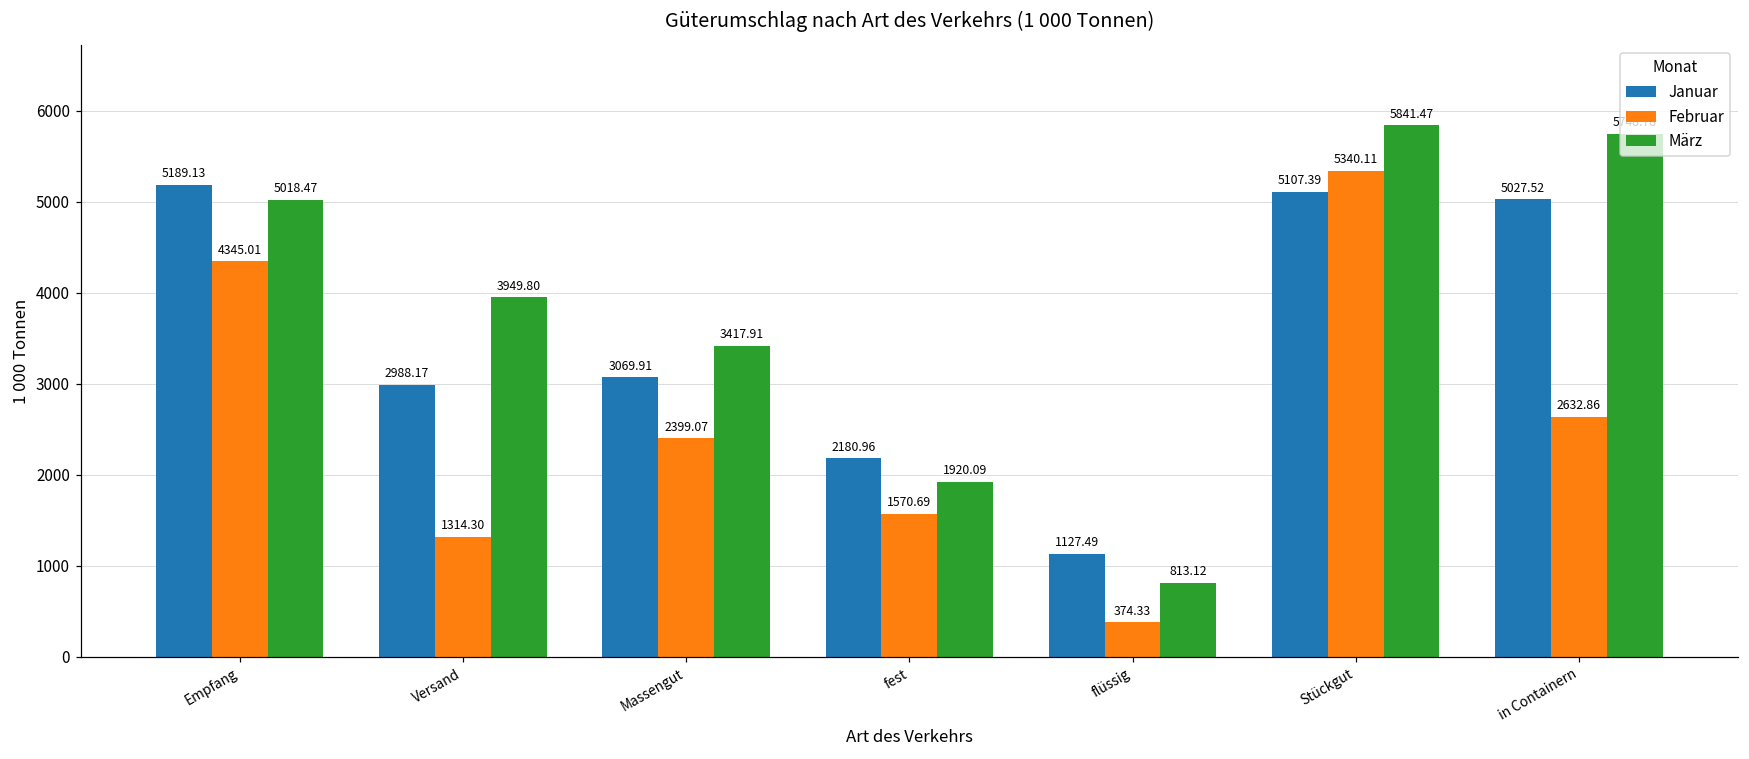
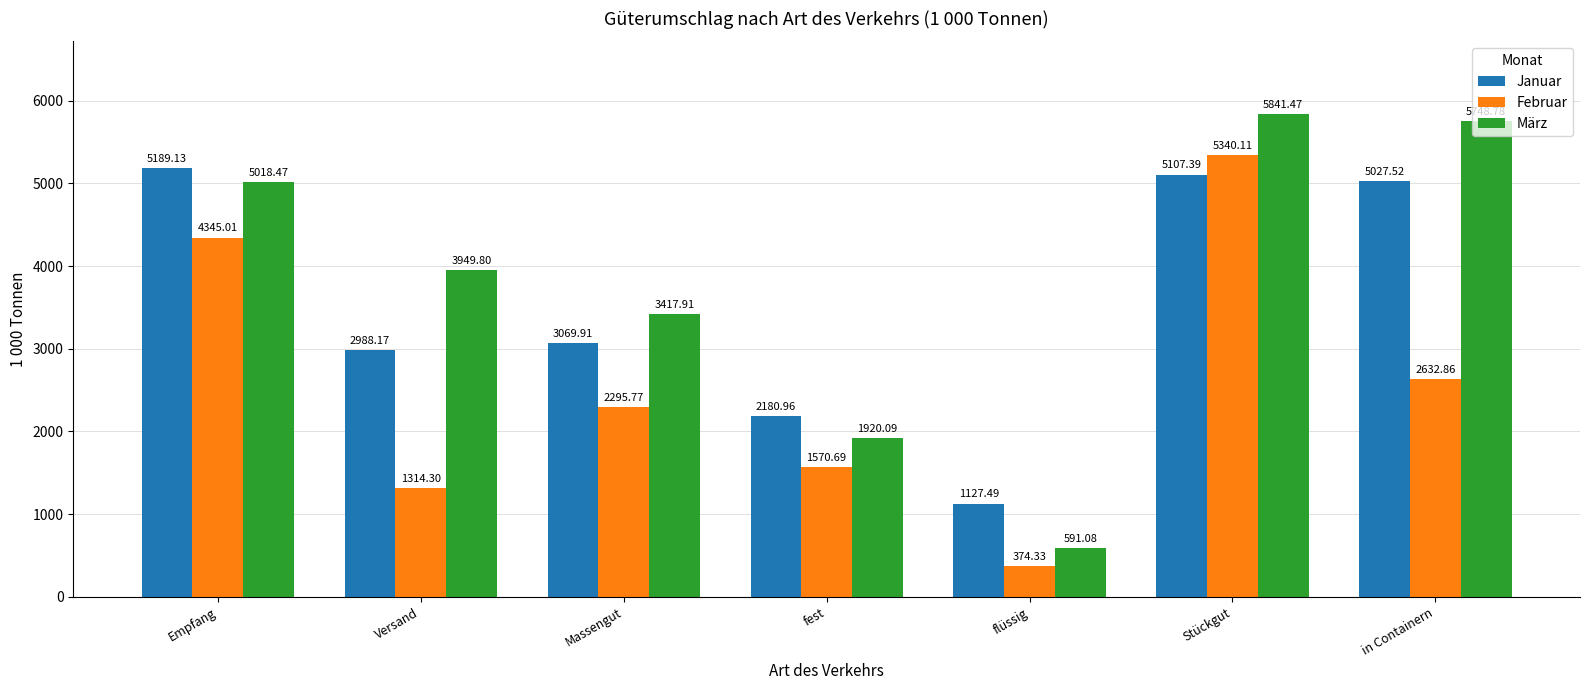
Februar, Massengut: 2399.07 -> 2295.77
März, flüssig: 813.12 -> 591.08
